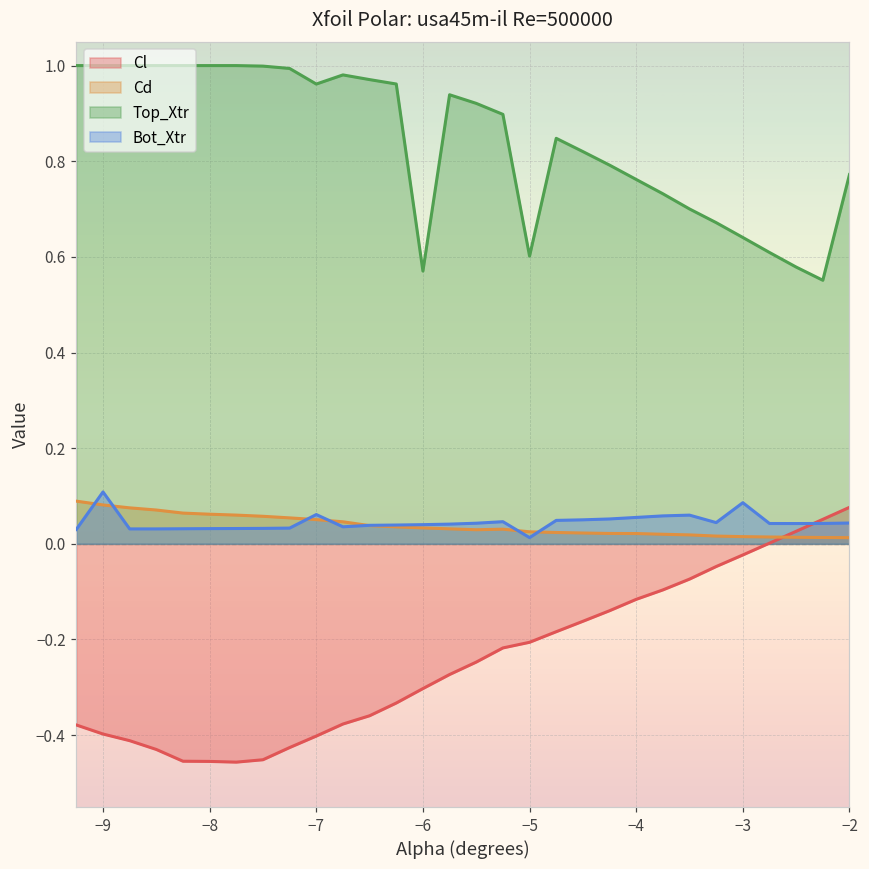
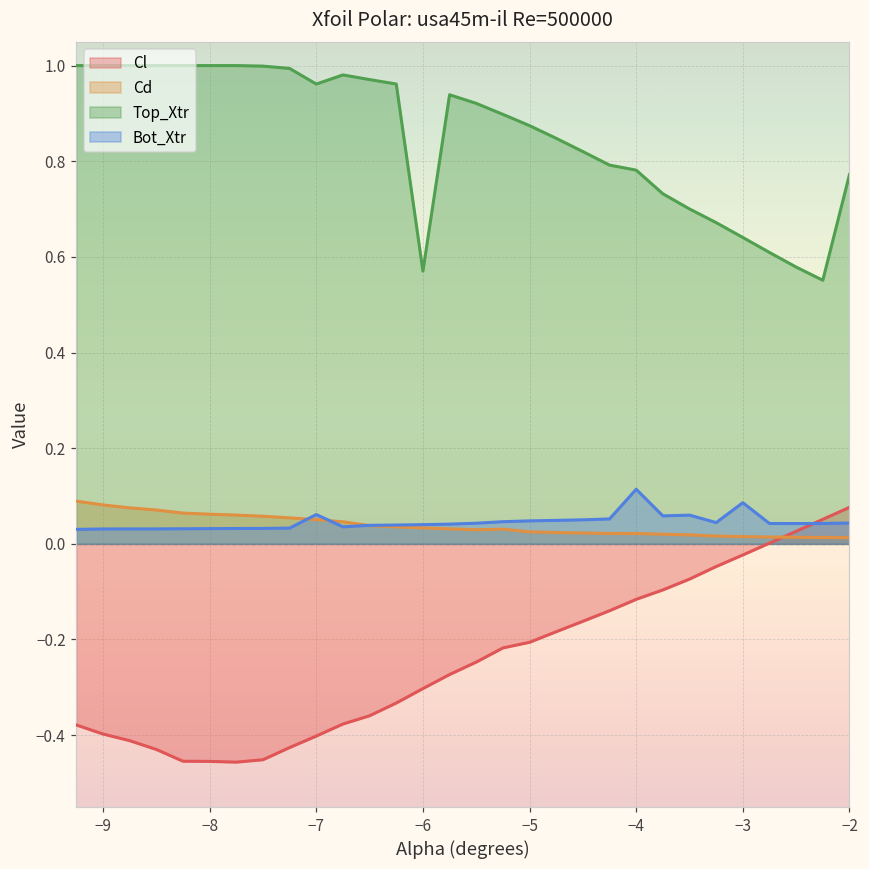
Bot_Xtr, −9: 0.11 -> 0.03
Top_Xtr, −5: 0.60 -> 0.87
Bot_Xtr, −5: 0.01 -> 0.05
Top_Xtr, −4: 0.76 -> 0.78
Bot_Xtr, −4: 0.06 -> 0.11
